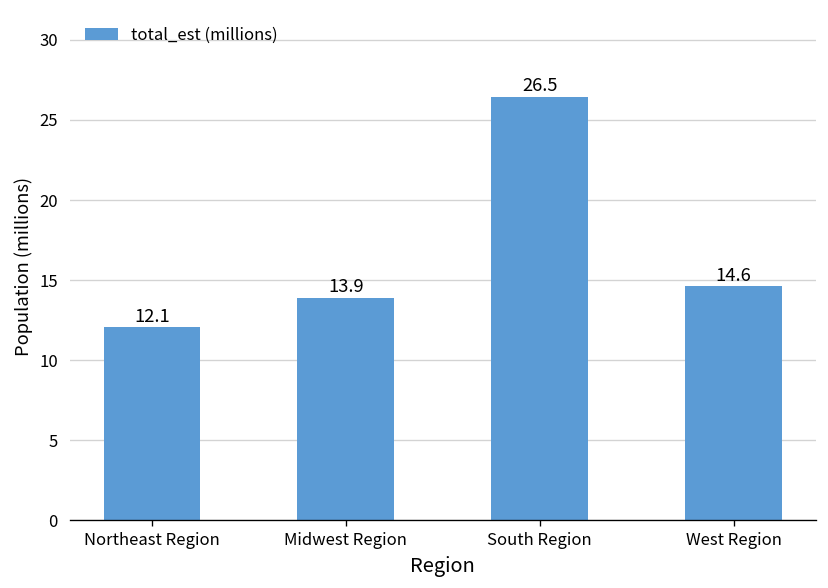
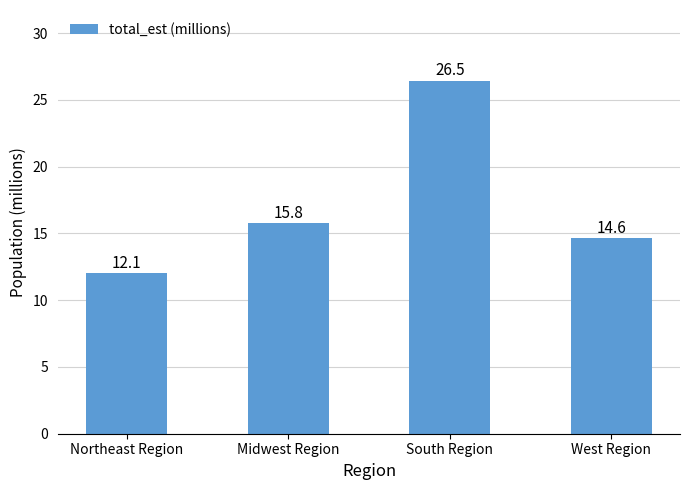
Midwest Region: 13.9 -> 15.8
